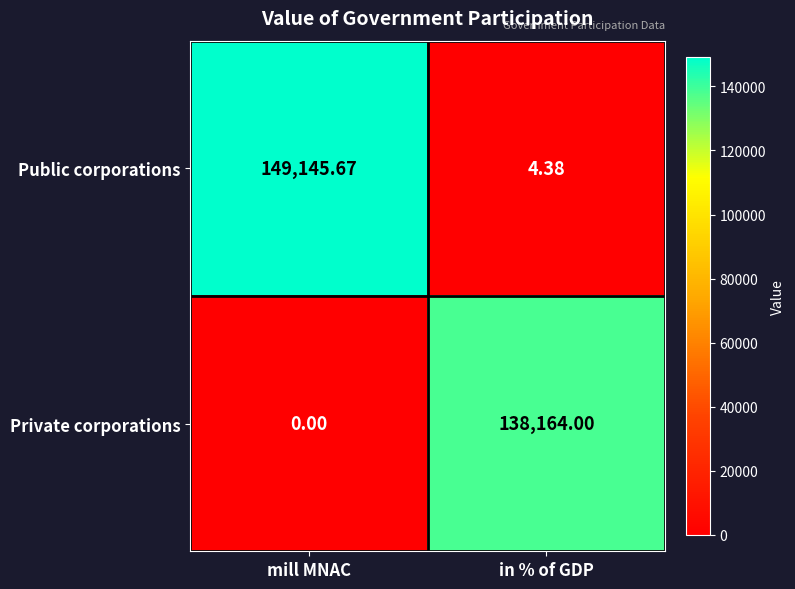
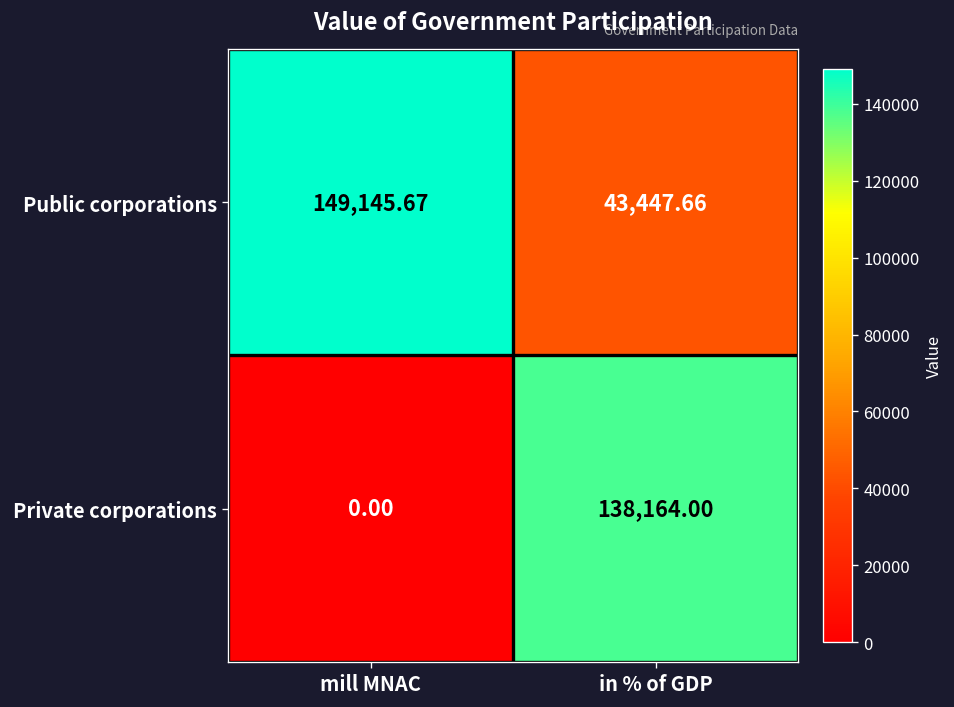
Public corporations, in % of GDP: 4.38 -> 43,447.66
